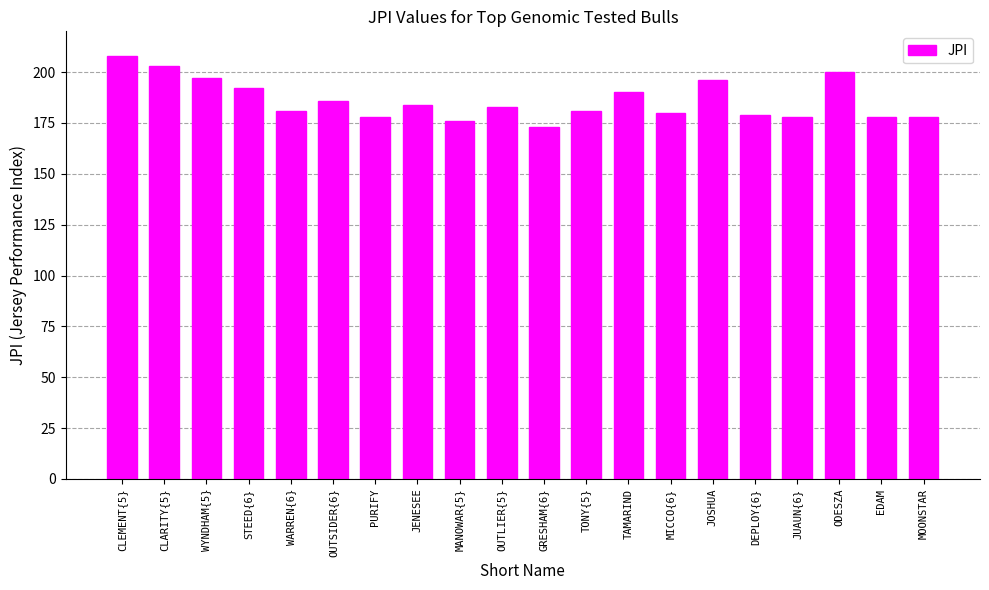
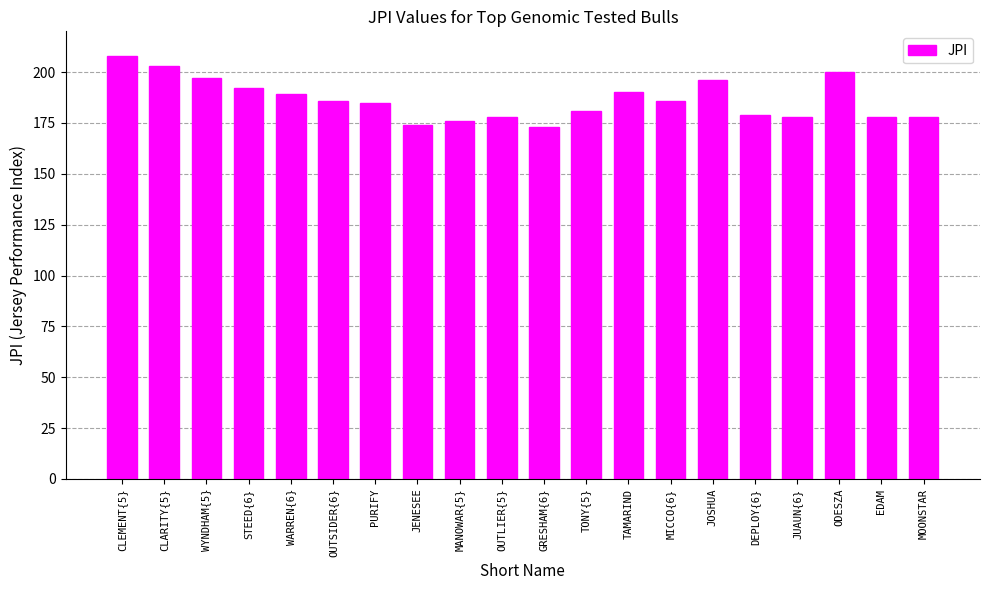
WARREN{6}: 181 -> 189
PURIFY: 178 -> 185
JENESEE: 184 -> 174
OUTLIER{5}: 183 -> 178
MICCO{6}: 180 -> 186
